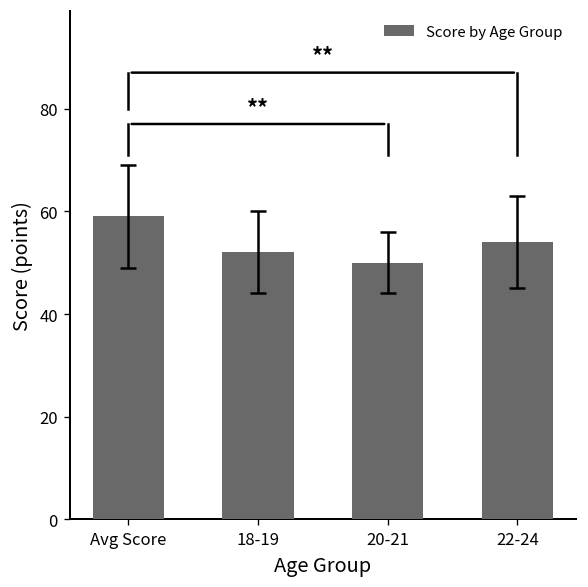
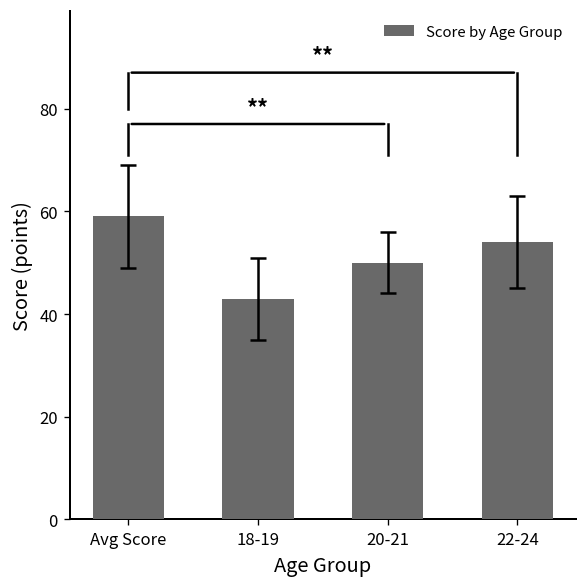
Score by Age Group, 18-19: 52 -> 43
